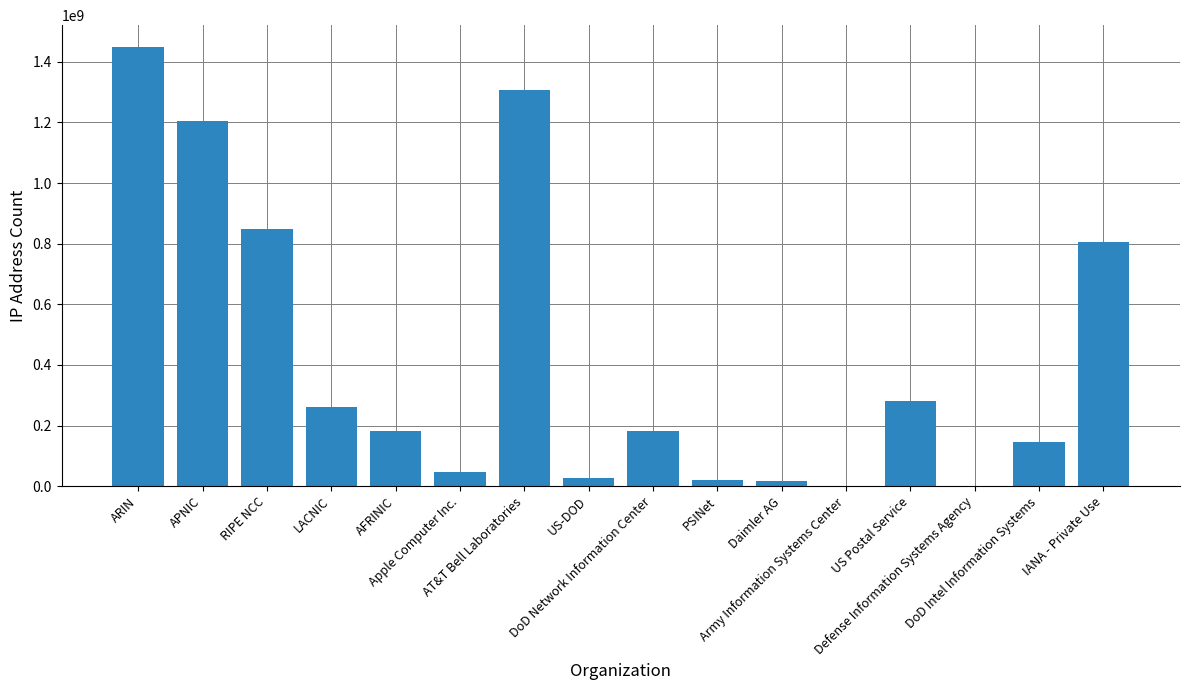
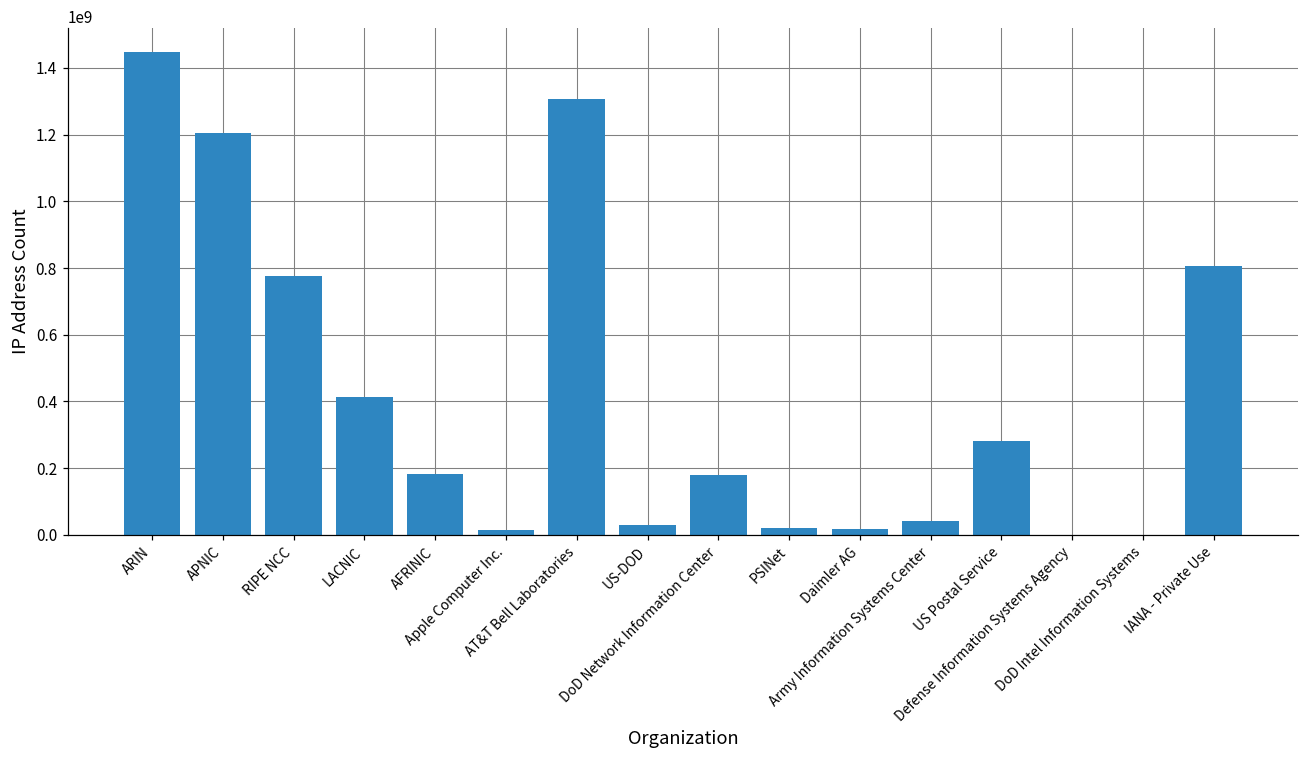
RIPE NCC: 850000000 -> 780000000
LACNIC: 260000000 -> 410000000
Apple Computer Inc.: 50000000 -> 10000000
Army Information Systems Center: 0 -> 40000000
DoD Intel Information Systems: 150000000 -> 0
